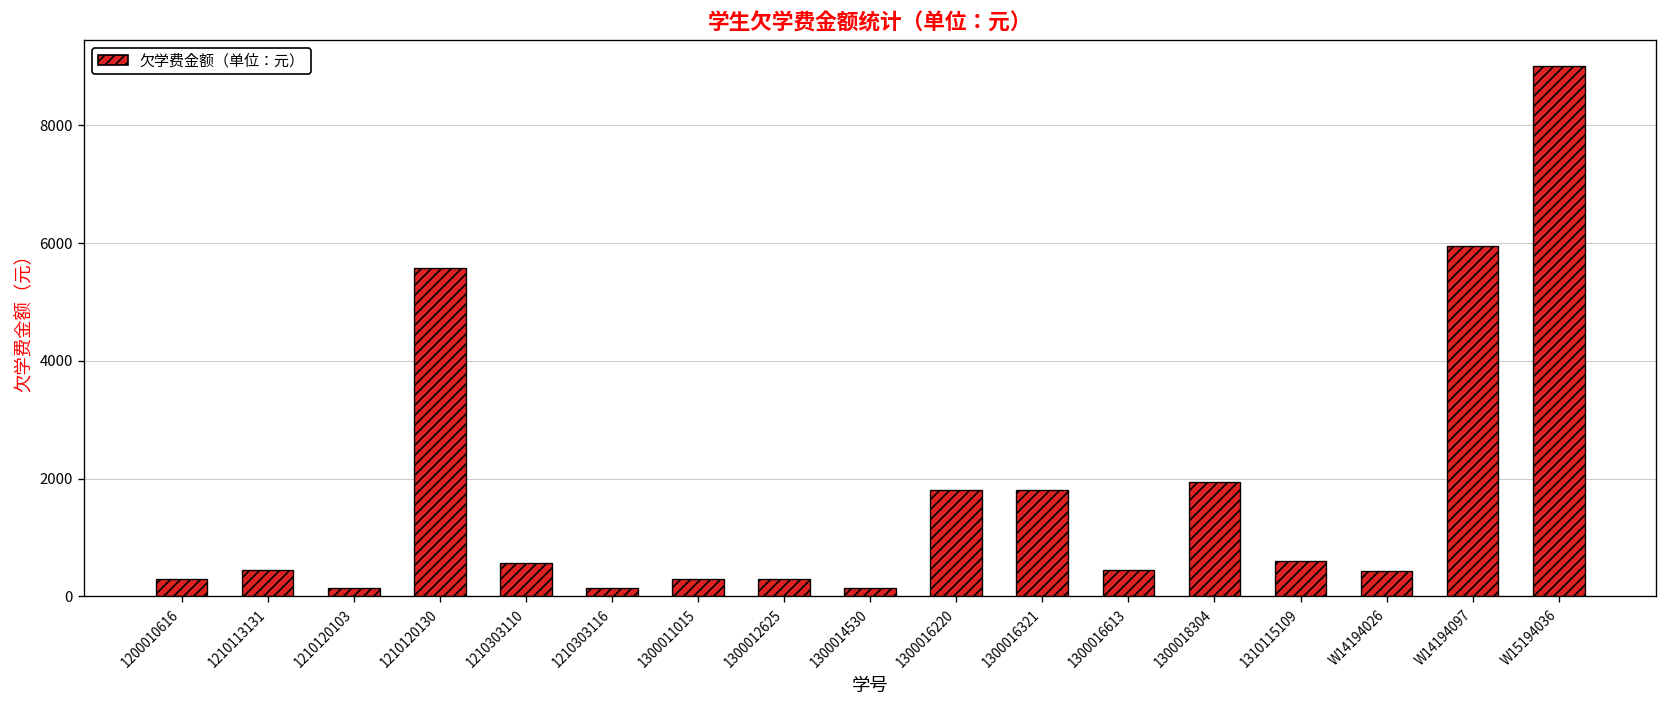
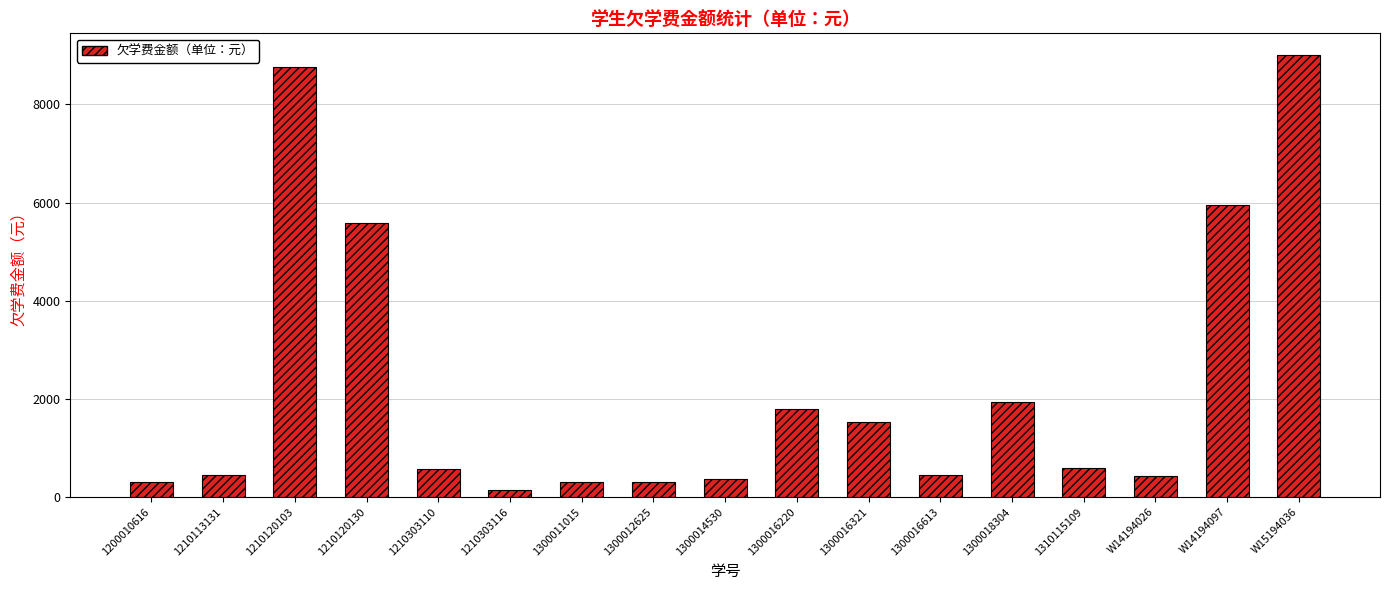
1210120103: 200 -> 8800
1300014530: 200 -> 400
1300016321: 1800 -> 1500
